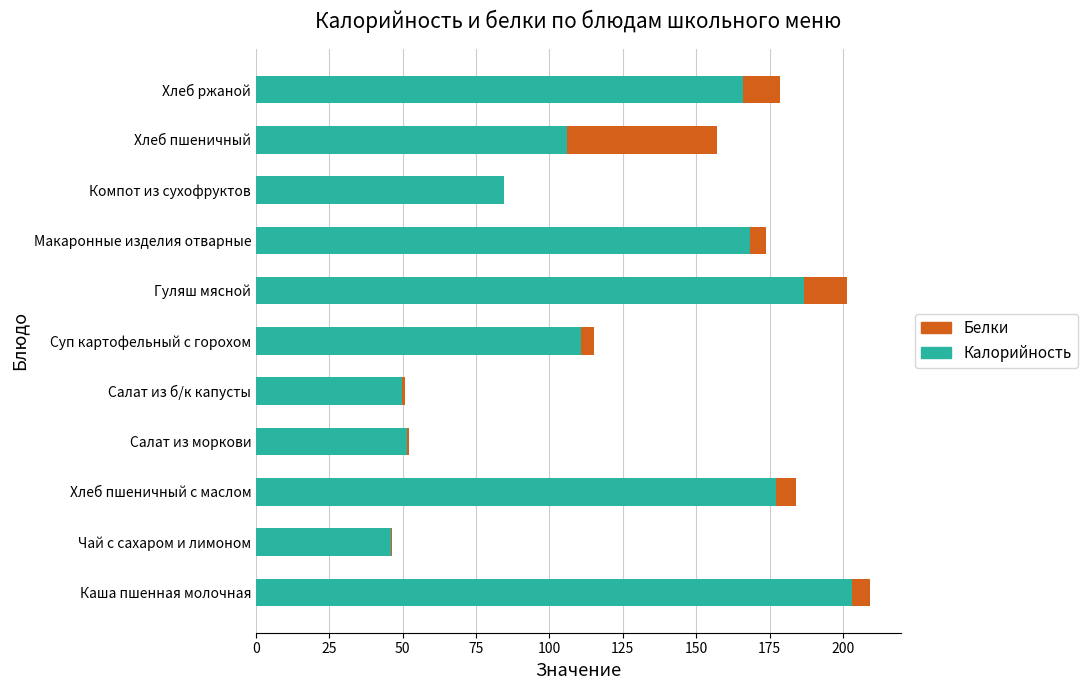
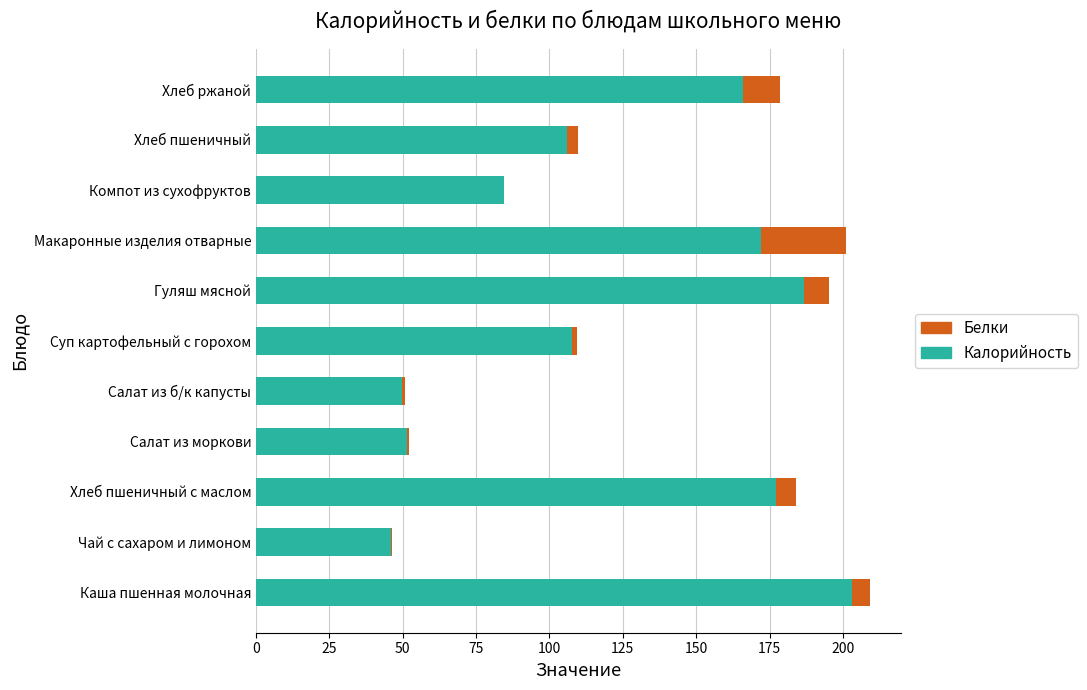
Белки, Хлеб пшеничный: 51 -> 4
Калорийность, Макаронные изделия отварные: 168 -> 172
Белки, Макаронные изделия отварные: 6 -> 29
Белки, Гуляш мясной: 15 -> 9
Калорийность, Суп картофельный с горохом: 111 -> 108
Белки, Суп картофельный с горохом: 4 -> 2
